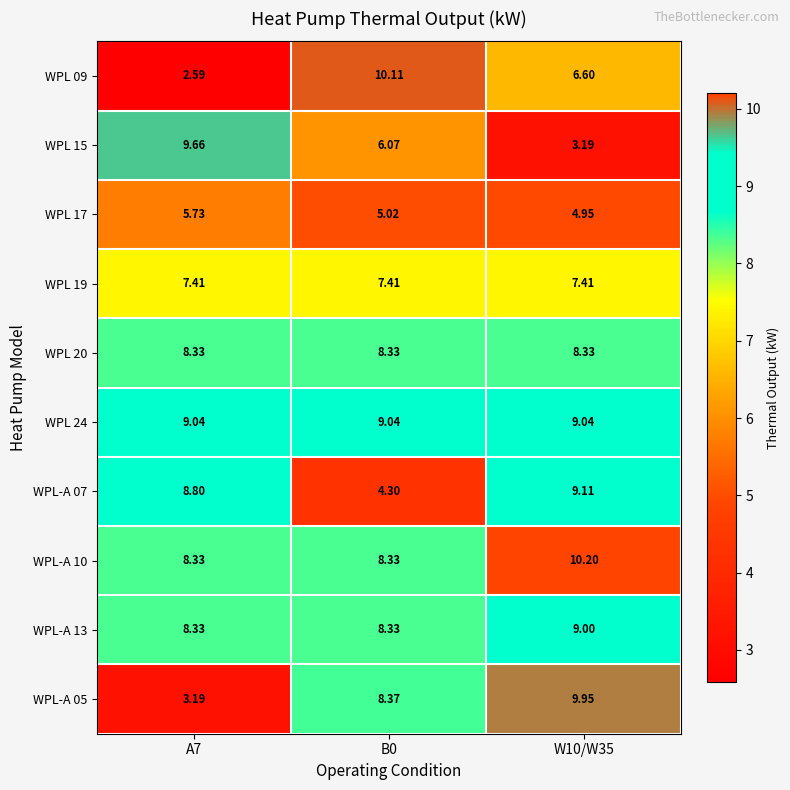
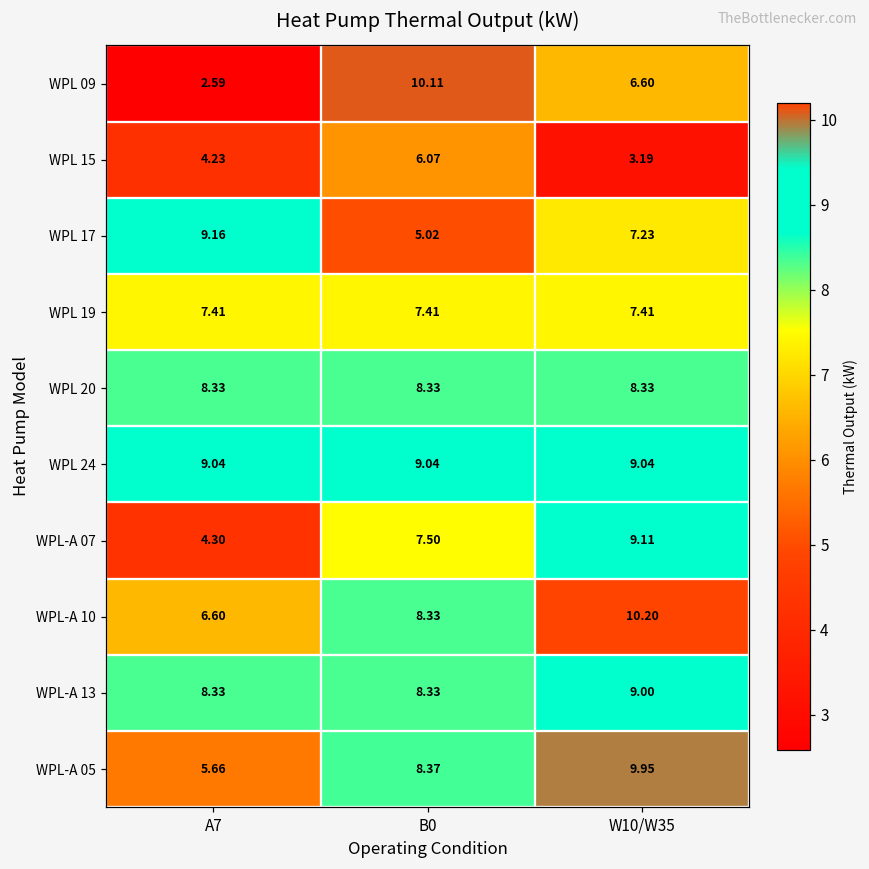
WPL 15, A7: 9.66 -> 4.23
WPL 17, A7: 5.73 -> 9.16
WPL 17, W10/W35: 4.95 -> 7.23
WPL-A 07, A7: 8.80 -> 4.30
WPL-A 07, B0: 4.30 -> 7.50
WPL-A 10, A7: 8.33 -> 6.60
WPL-A 05, A7: 3.19 -> 5.66
